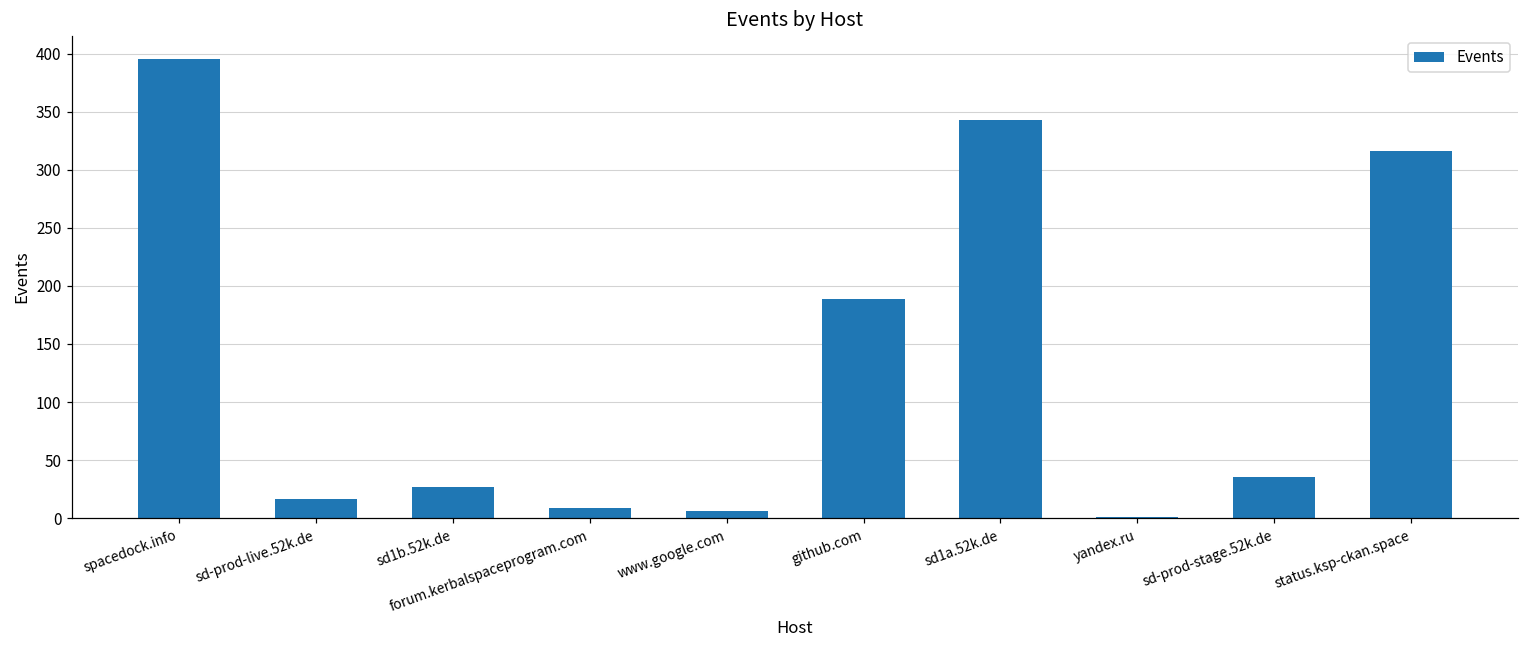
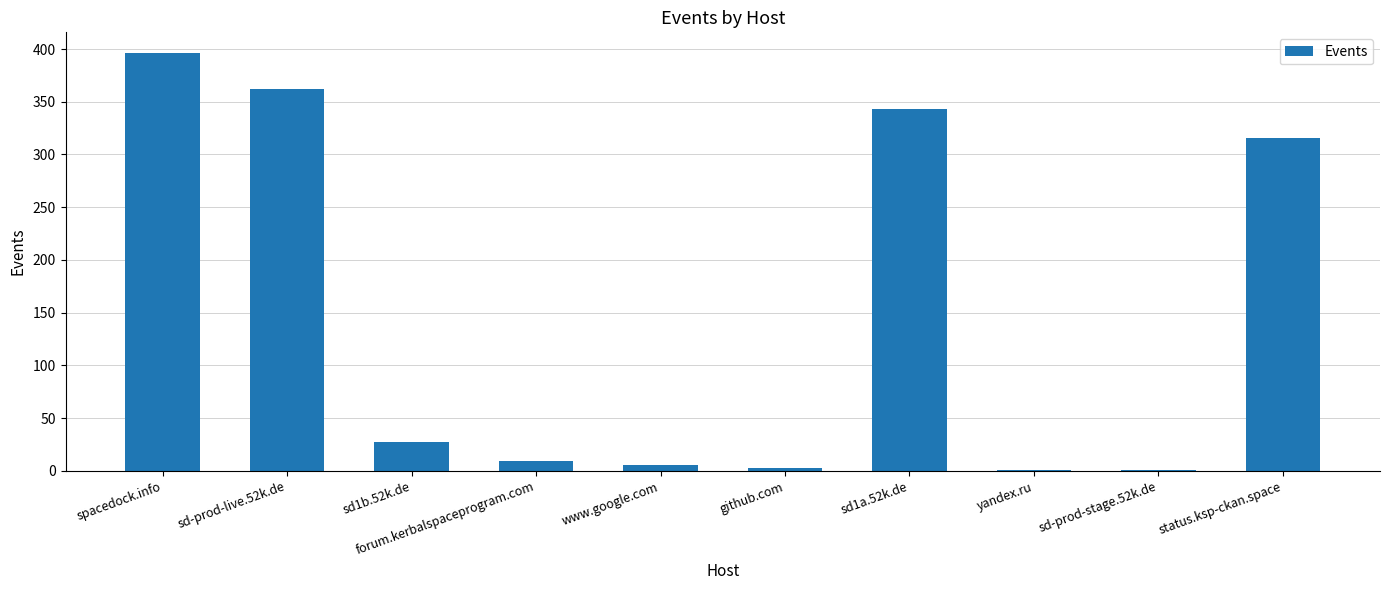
sd-prod-live.52k.de: 16 -> 362
github.com: 189 -> 3
sd-prod-stage.52k.de: 35 -> 1
